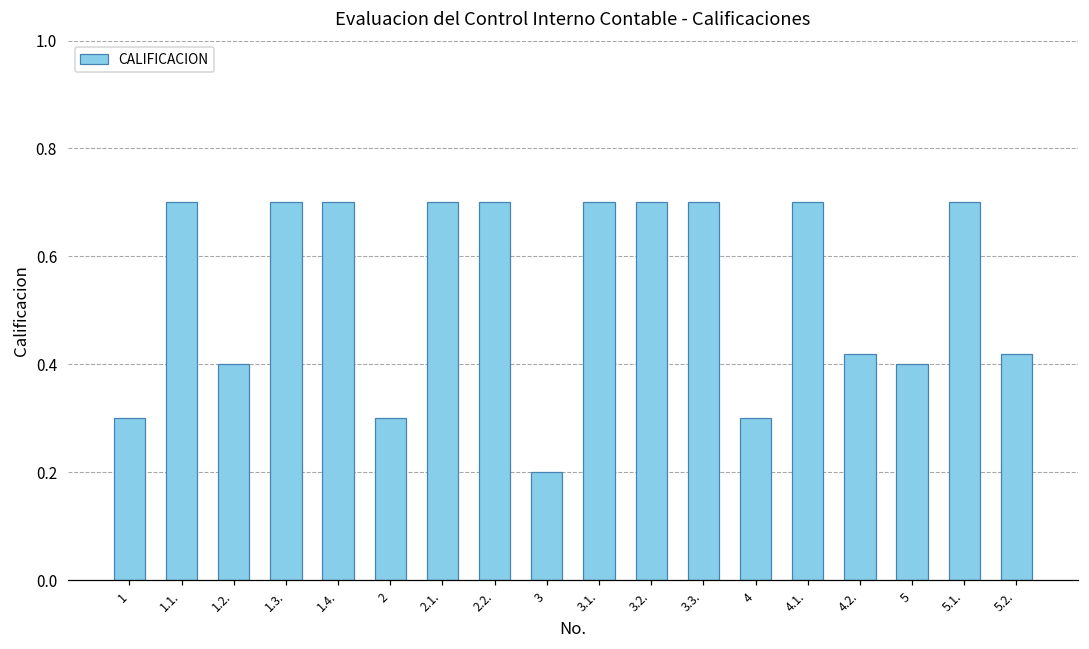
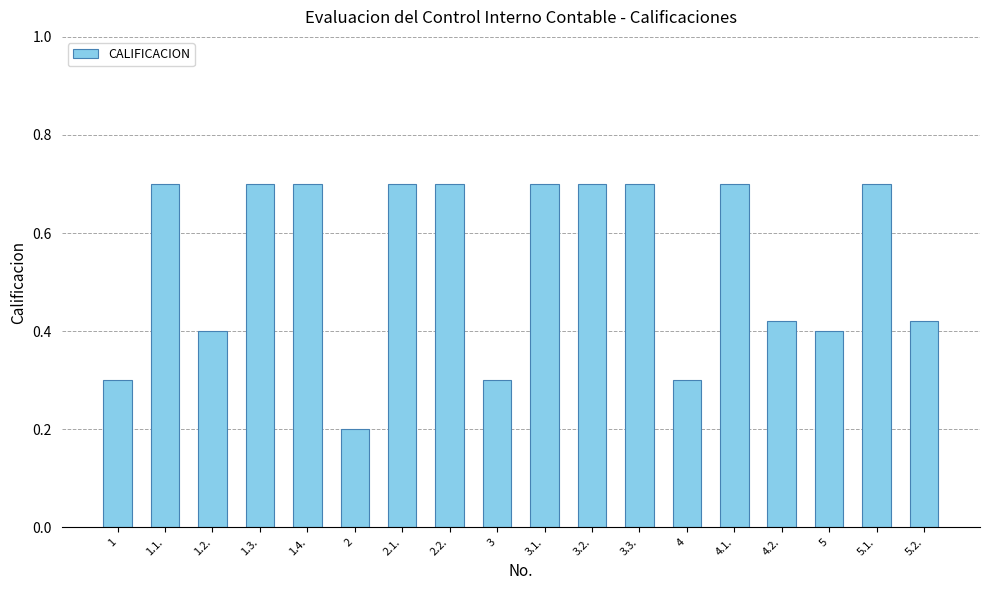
2: 0.3 -> 0.2
3: 0.2 -> 0.3
